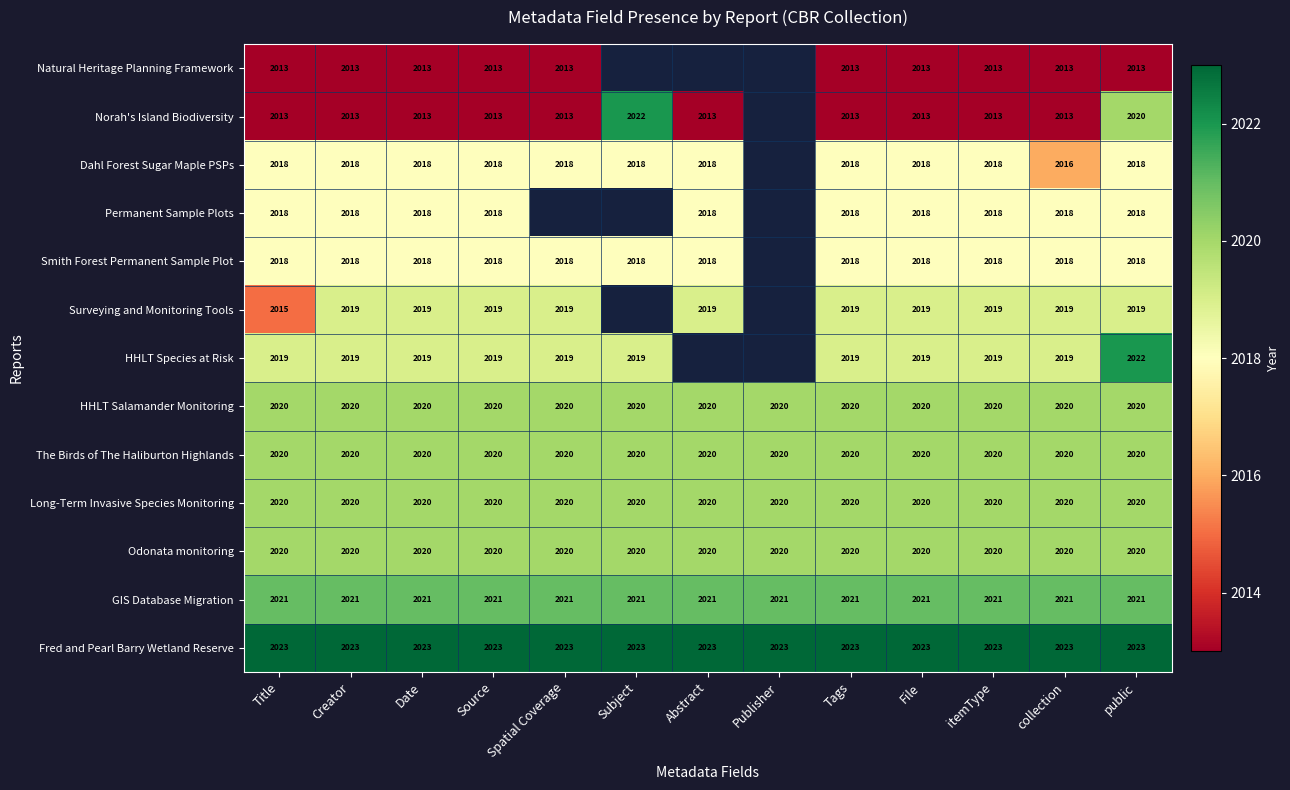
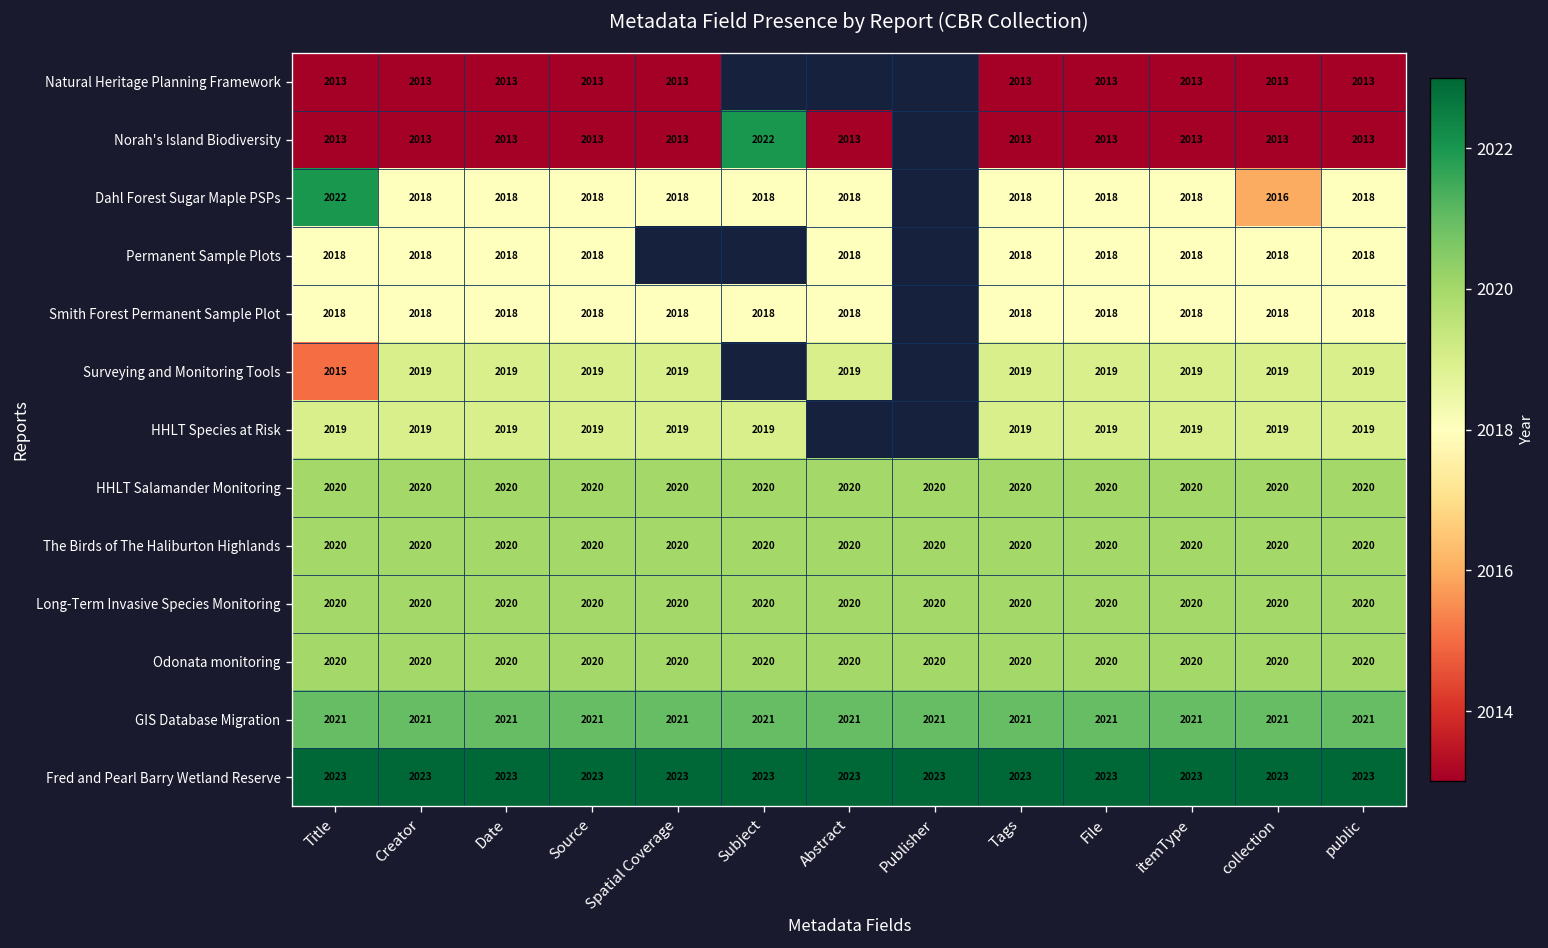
Norah's Island Biodiversity, public: 2020 -> 2013
Dahl Forest Sugar Maple PSPs, Title: 2018 -> 2022
HHLT Species at Risk, public: 2022 -> 2019
